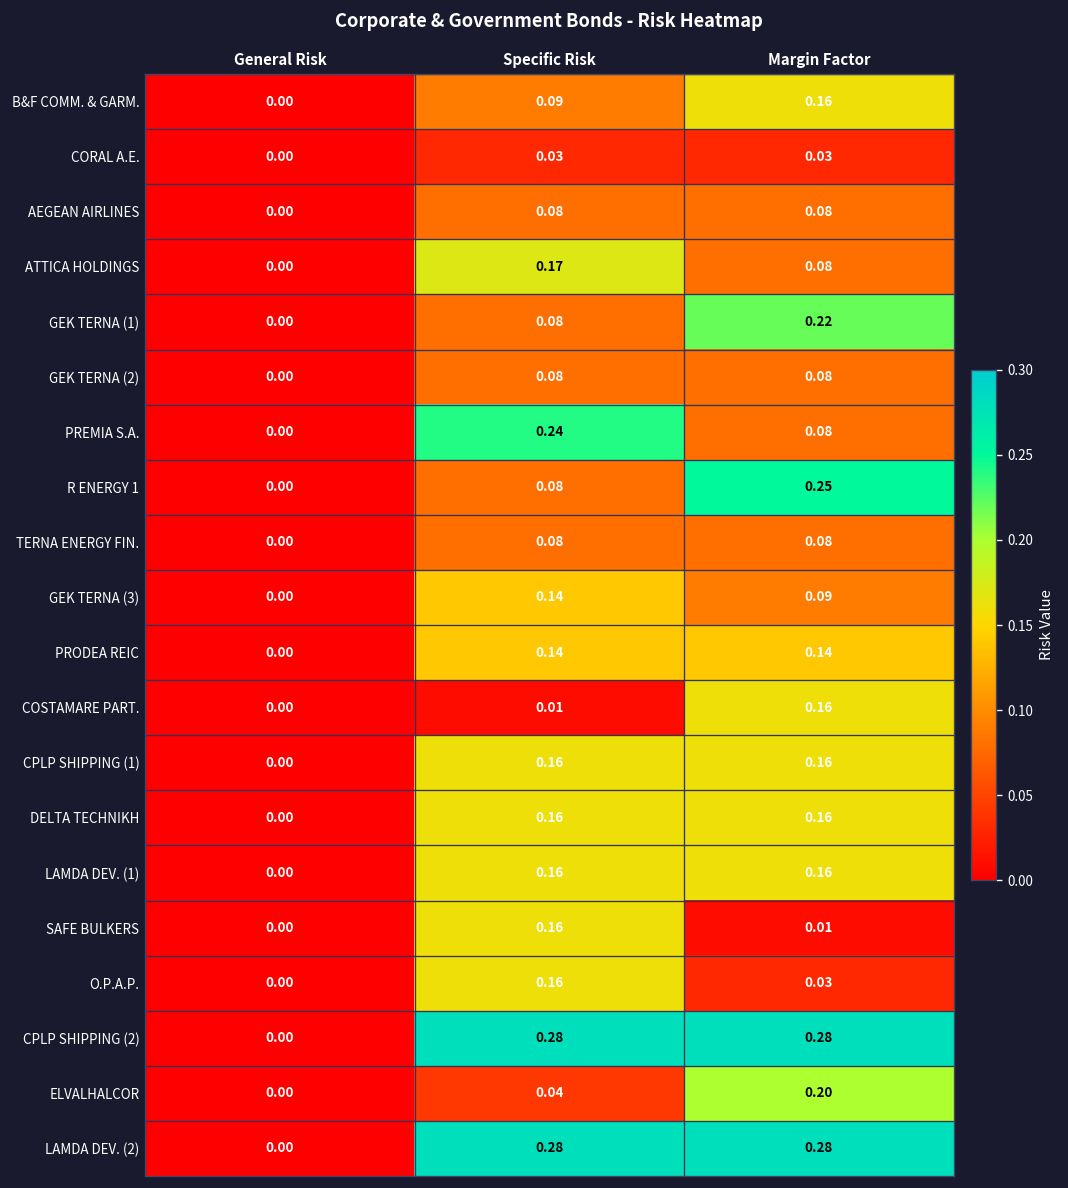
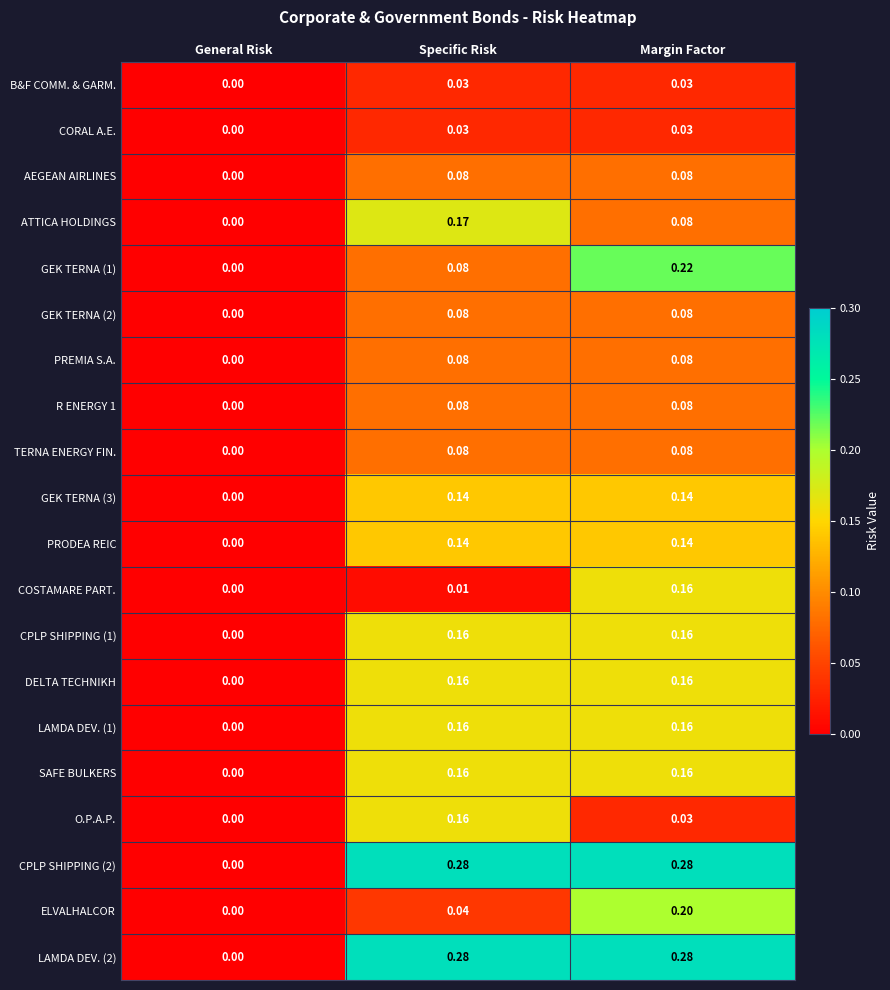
B&F COMM. & GARM., Specific Risk: 0.09 -> 0.03
B&F COMM. & GARM., Margin Factor: 0.16 -> 0.03
PREMIA S.A., Specific Risk: 0.24 -> 0.08
R ENERGY 1, Margin Factor: 0.25 -> 0.08
GEK TERNA (3), Margin Factor: 0.09 -> 0.14
SAFE BULKERS, Margin Factor: 0.01 -> 0.16
